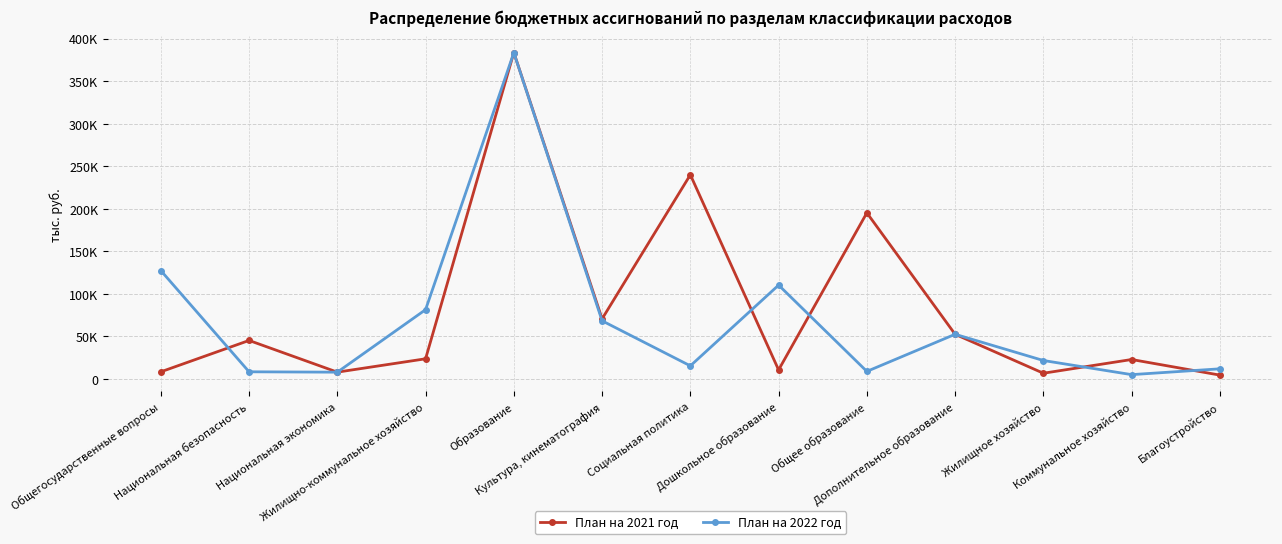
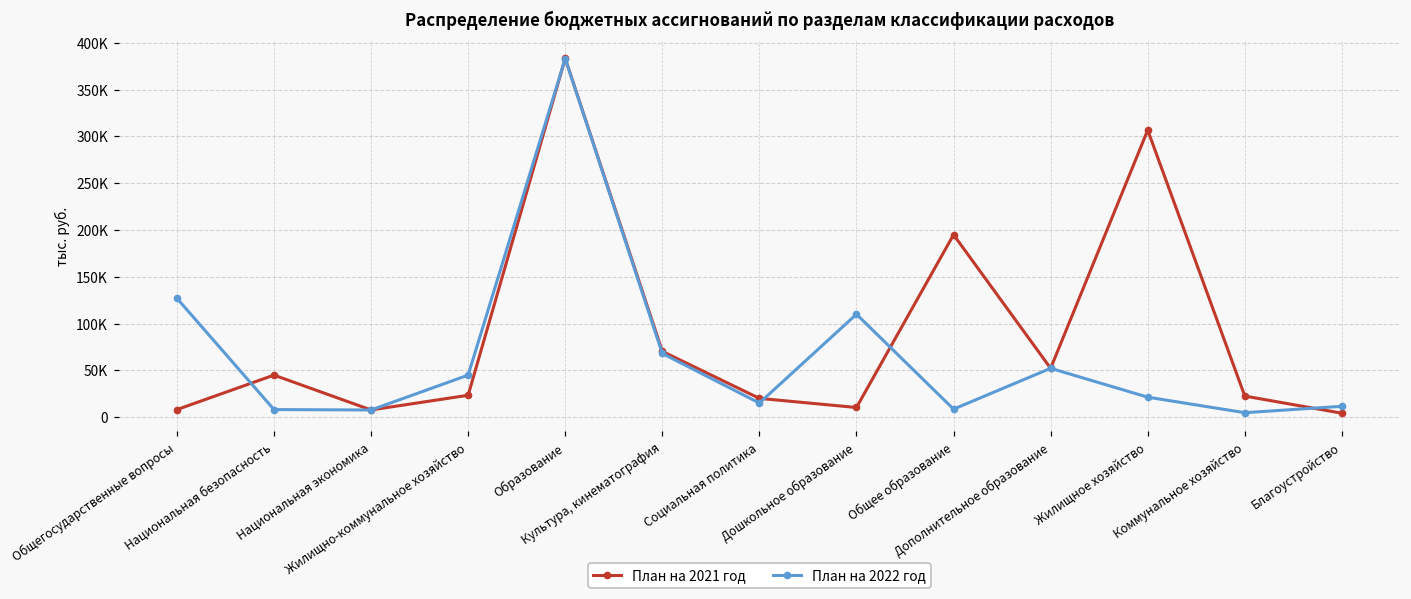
План на 2022 год, Жилищно-коммунальное хозяйство: 80000 -> 40000
План на 2021 год, Социальная политика: 240000 -> 20000
План на 2021 год, Жилищное хозяйство: 10000 -> 310000
